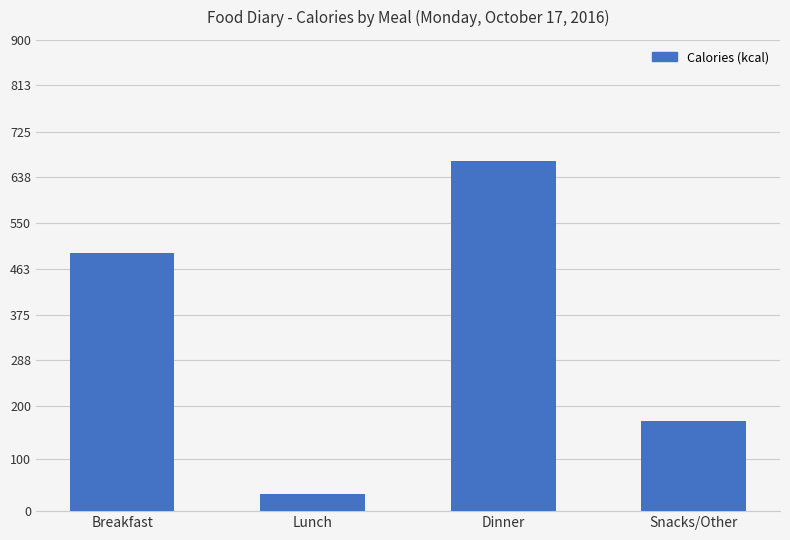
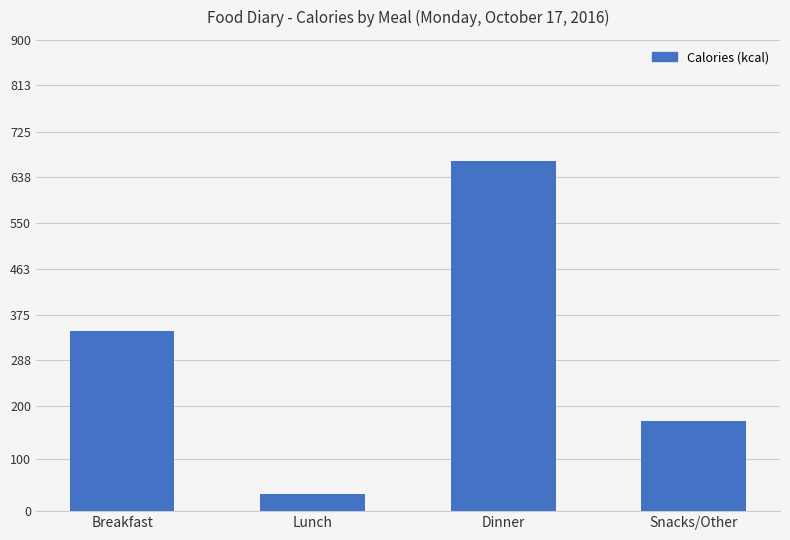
Breakfast: 490 -> 340
